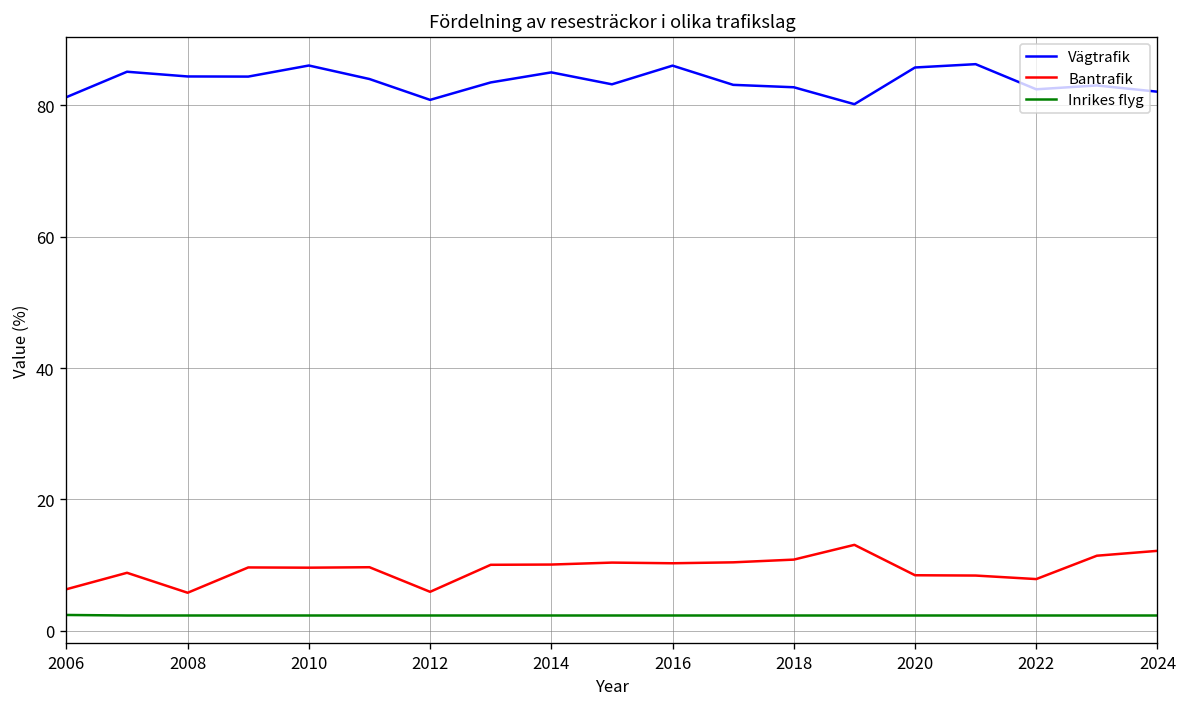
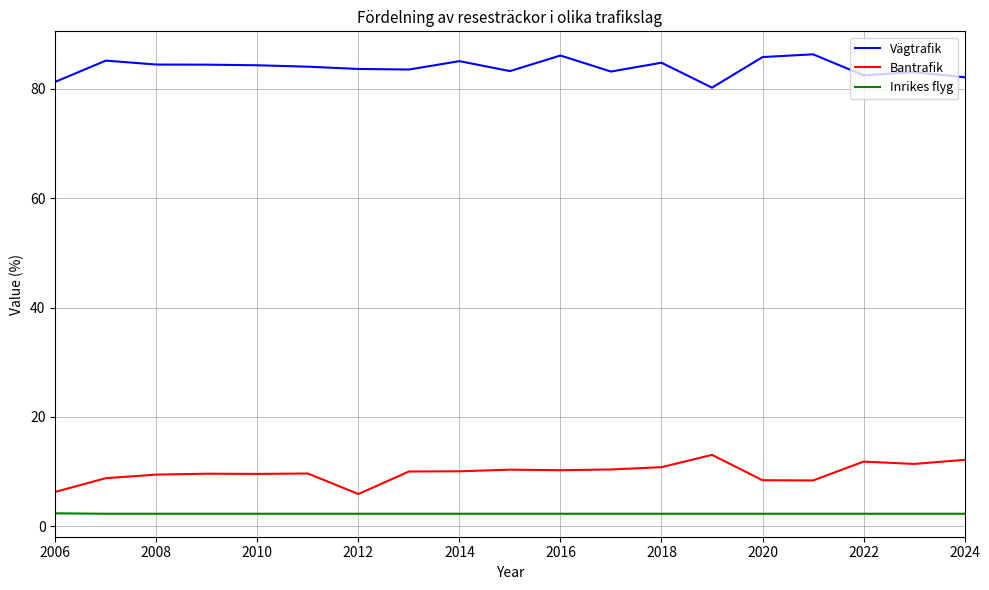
Bantrafik, 2008: 6 -> 9
Vägtrafik, 2010: 86 -> 84
Vägtrafik, 2012: 81 -> 84
Vägtrafik, 2018: 83 -> 85
Bantrafik, 2022: 8 -> 12
